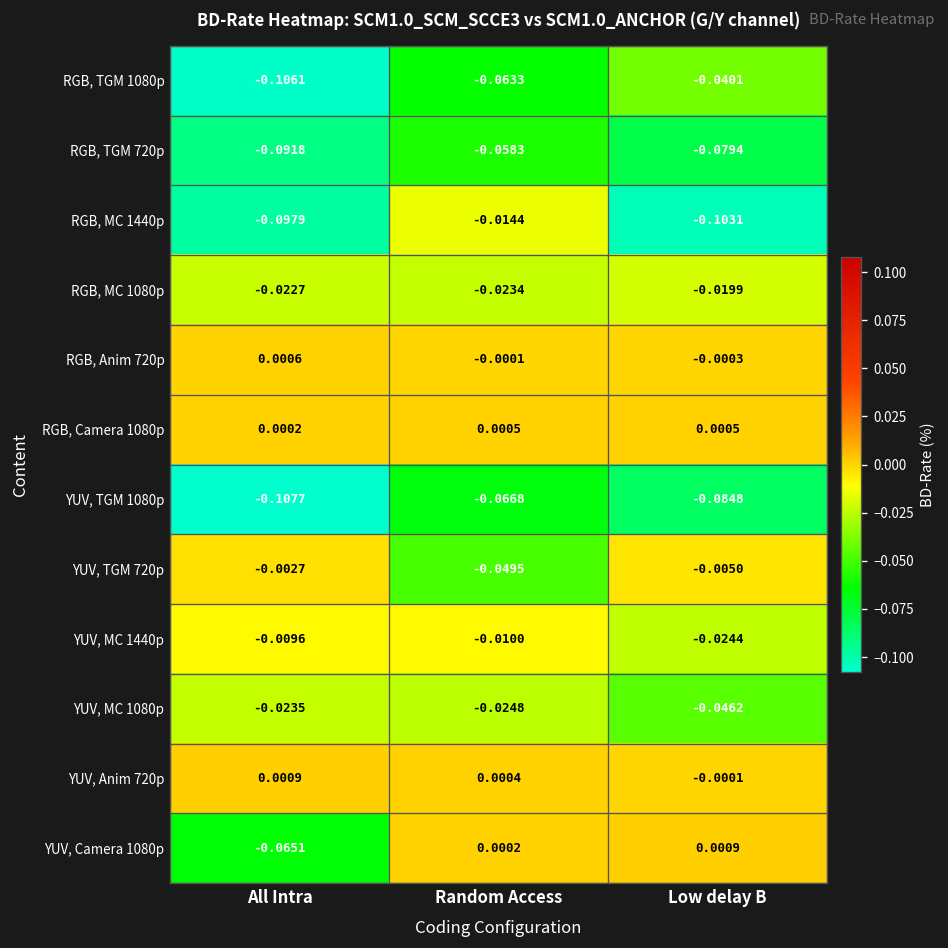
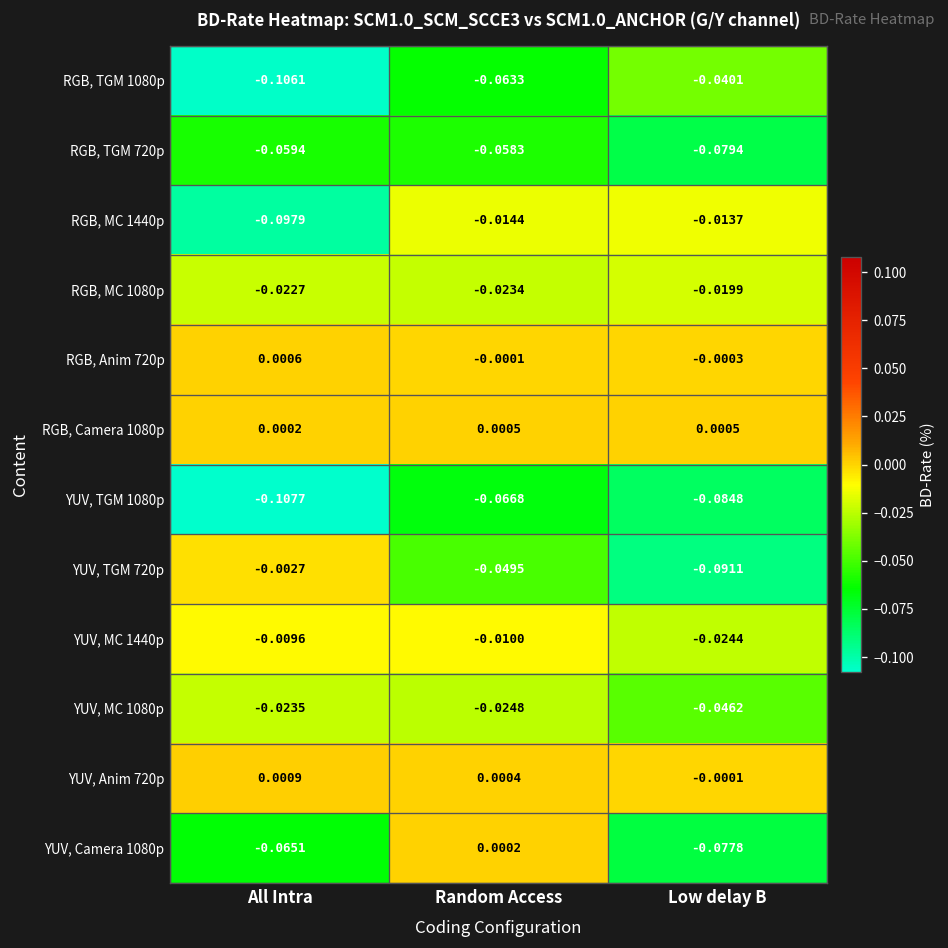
RGB, TGM 720p, All Intra: -0.0918 -> -0.0594
RGB, MC 1440p, Low delay B: -0.1031 -> -0.0137
YUV, TGM 720p, Low delay B: -0.0050 -> -0.0911
YUV, Camera 1080p, Low delay B: 0.0009 -> -0.0778
